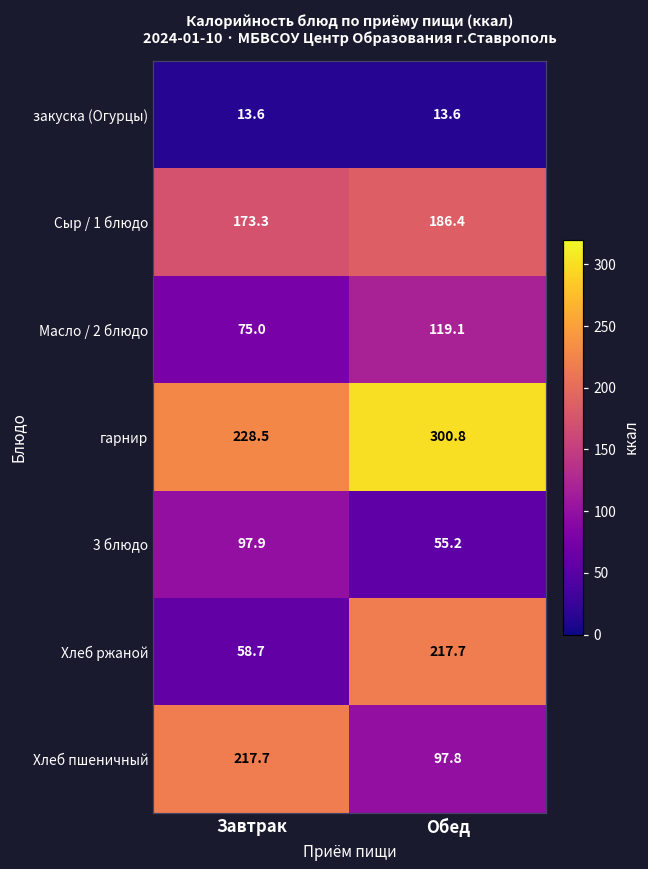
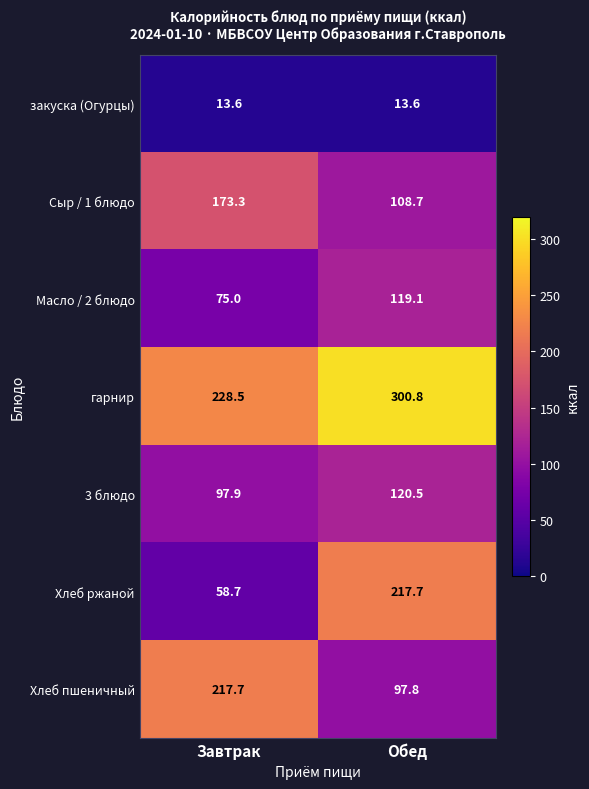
Сыр / 1 блюдо, Обед: 186.4 -> 108.7
3 блюдо, Обед: 55.2 -> 120.5
